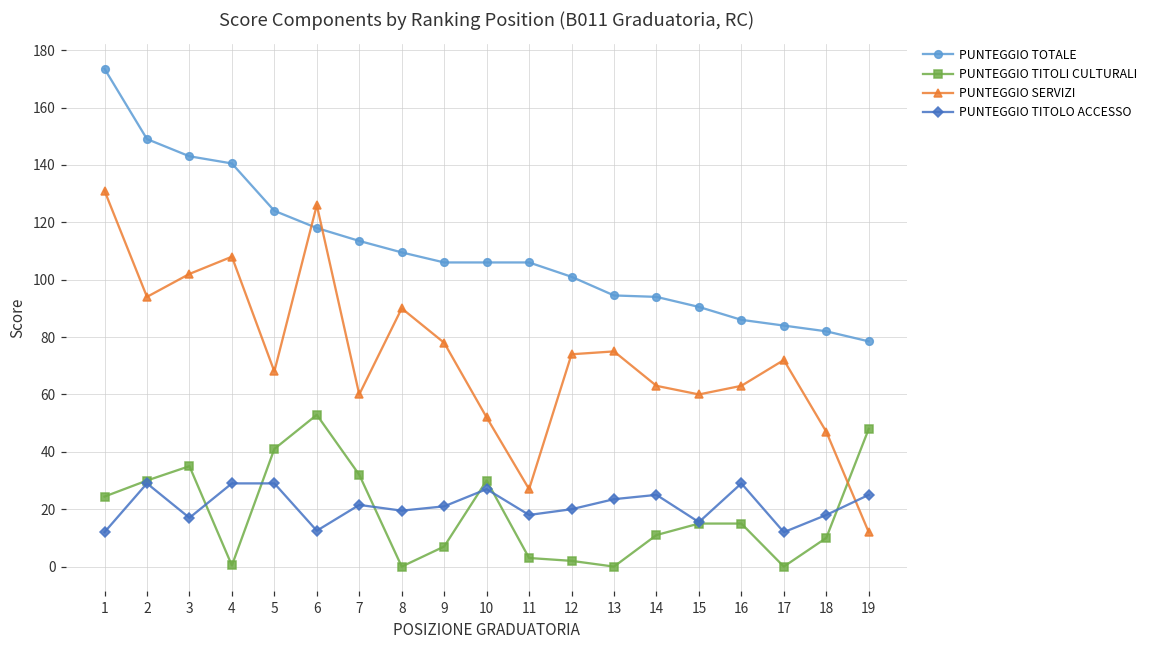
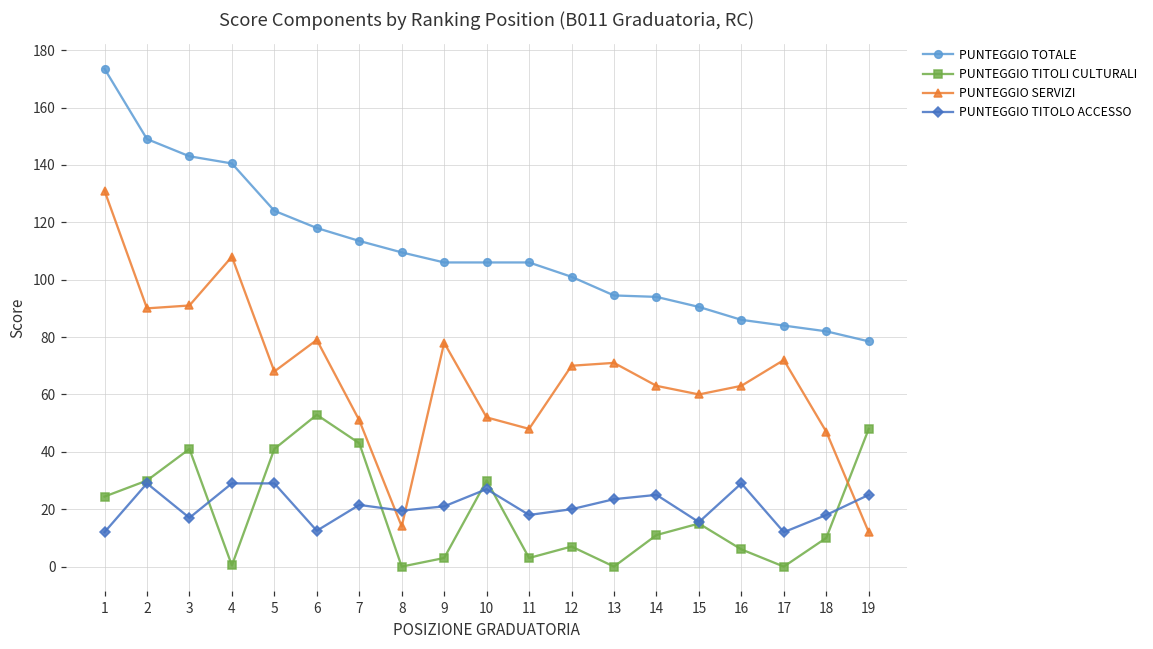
PUNTEGGIO SERVIZI, 2: 94 -> 90
PUNTEGGIO TITOLI CULTURALI, 3: 35 -> 41
PUNTEGGIO SERVIZI, 3: 102 -> 91
PUNTEGGIO SERVIZI, 6: 126 -> 79
PUNTEGGIO TITOLI CULTURALI, 7: 32 -> 43
PUNTEGGIO SERVIZI, 7: 60 -> 51
PUNTEGGIO SERVIZI, 8: 90 -> 14
PUNTEGGIO TITOLI CULTURALI, 9: 7 -> 3
PUNTEGGIO SERVIZI, 11: 27 -> 48
PUNTEGGIO TITOLI CULTURALI, 12: 2 -> 7
PUNTEGGIO SERVIZI, 12: 74 -> 70
PUNTEGGIO SERVIZI, 13: 75 -> 71
PUNTEGGIO TITOLI CULTURALI, 16: 15 -> 6
